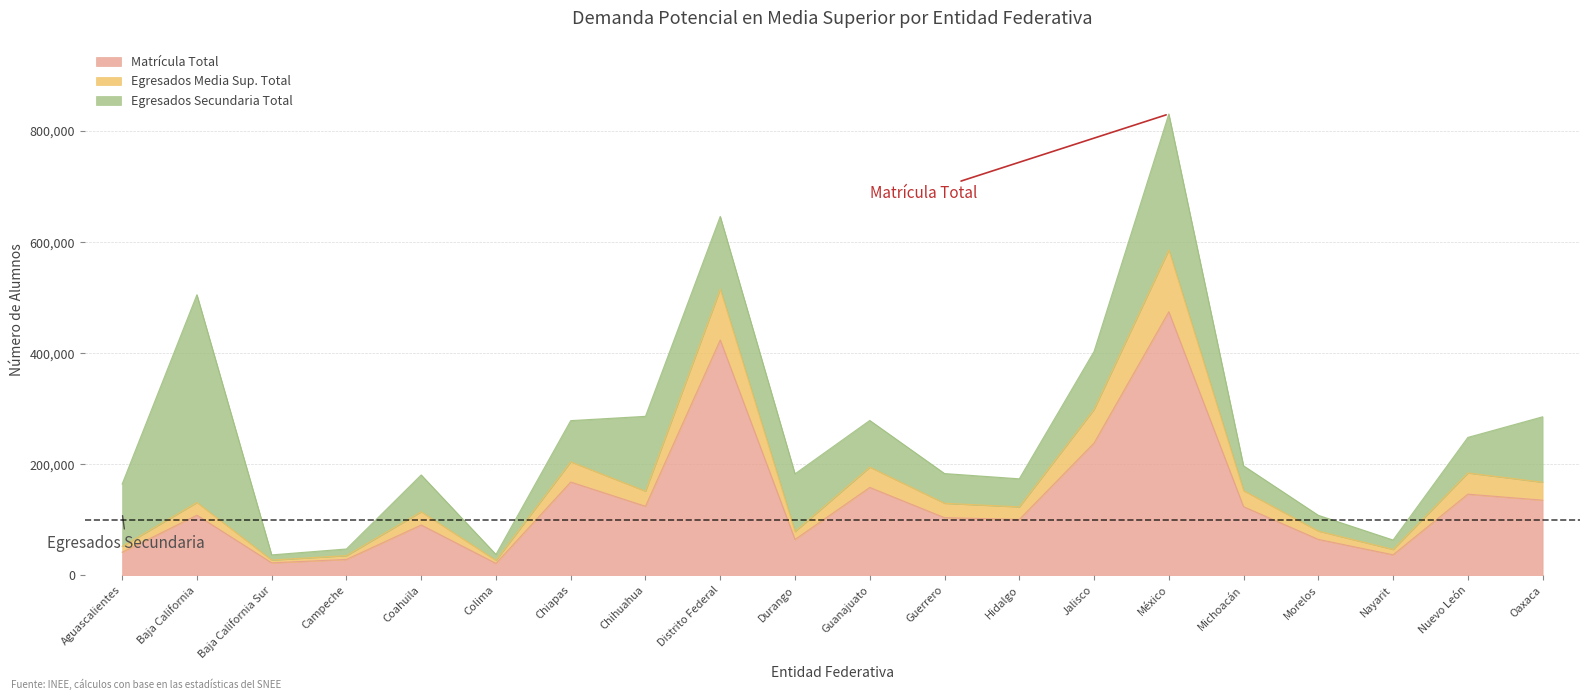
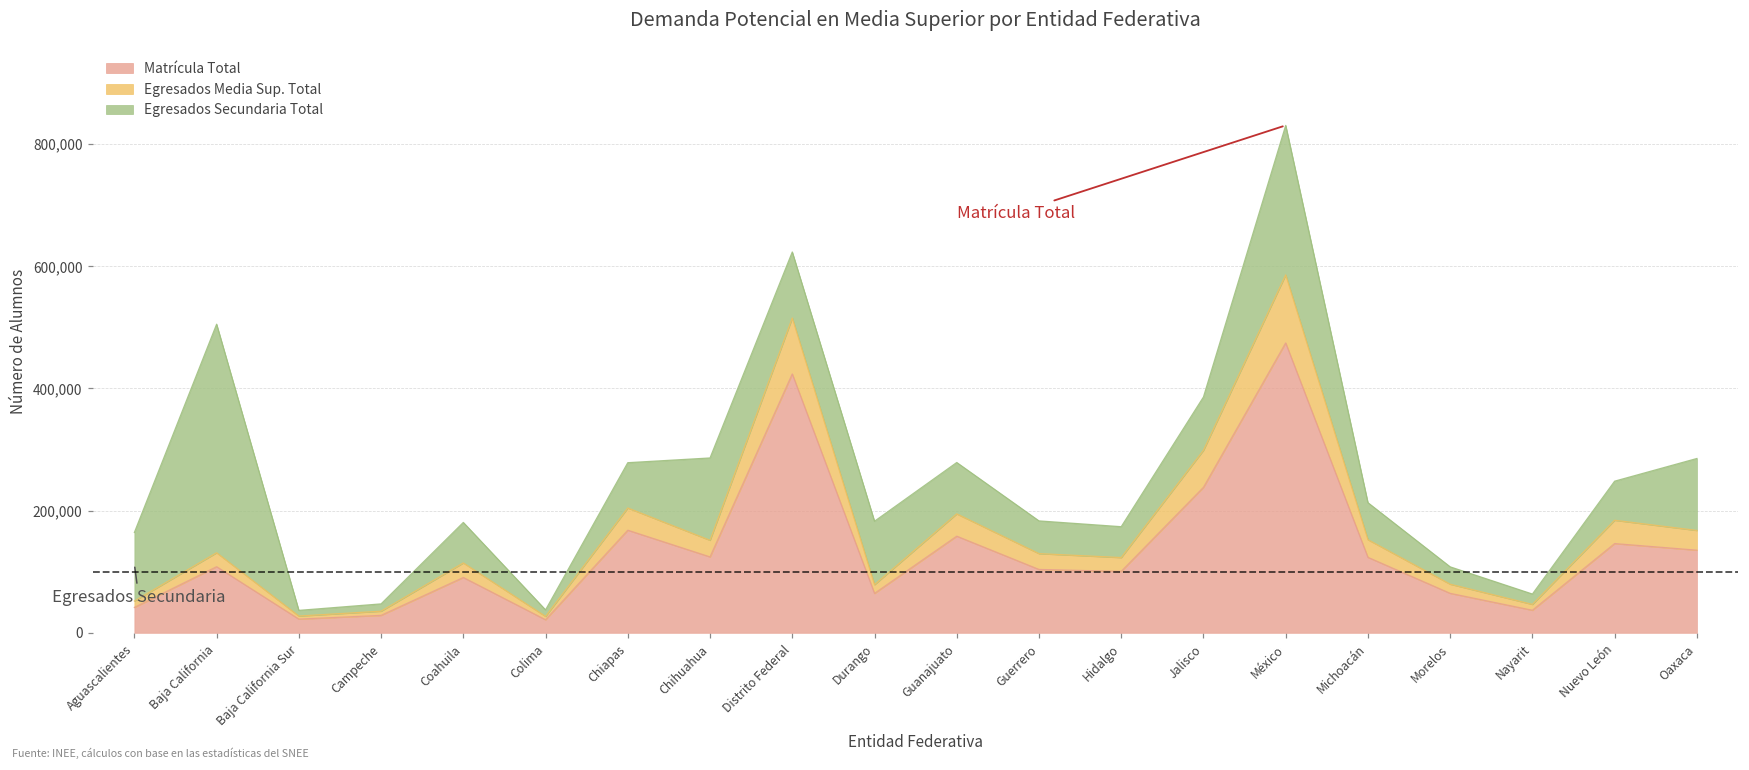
Egresados Secundaria Total, Distrito Federal: 130,000 -> 110,000
Egresados Secundaria Total, Jalisco: 100,000 -> 90,000
Egresados Secundaria Total, Michoacán: 40,000 -> 60,000
